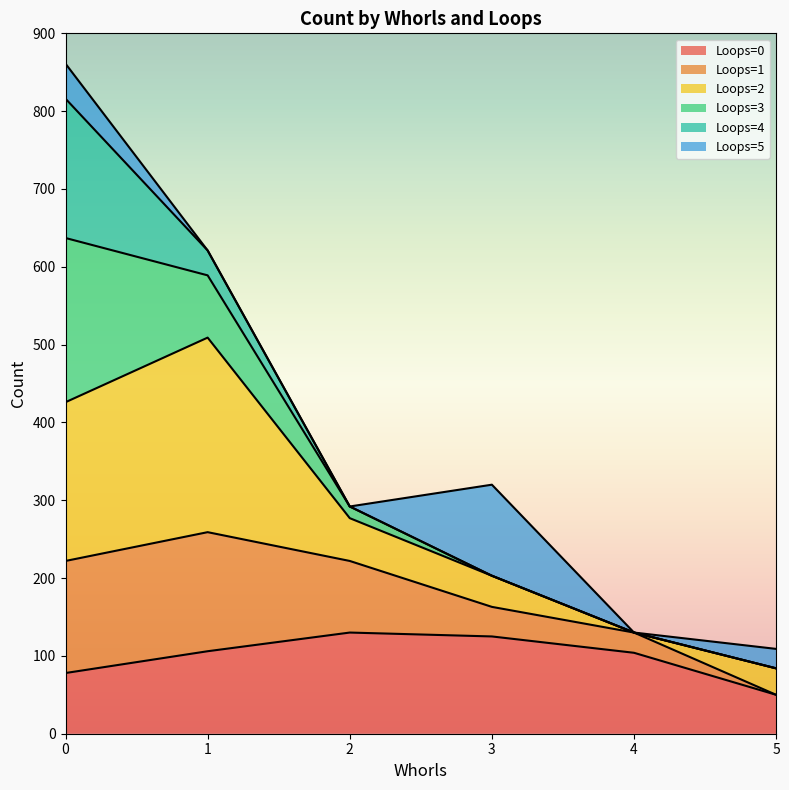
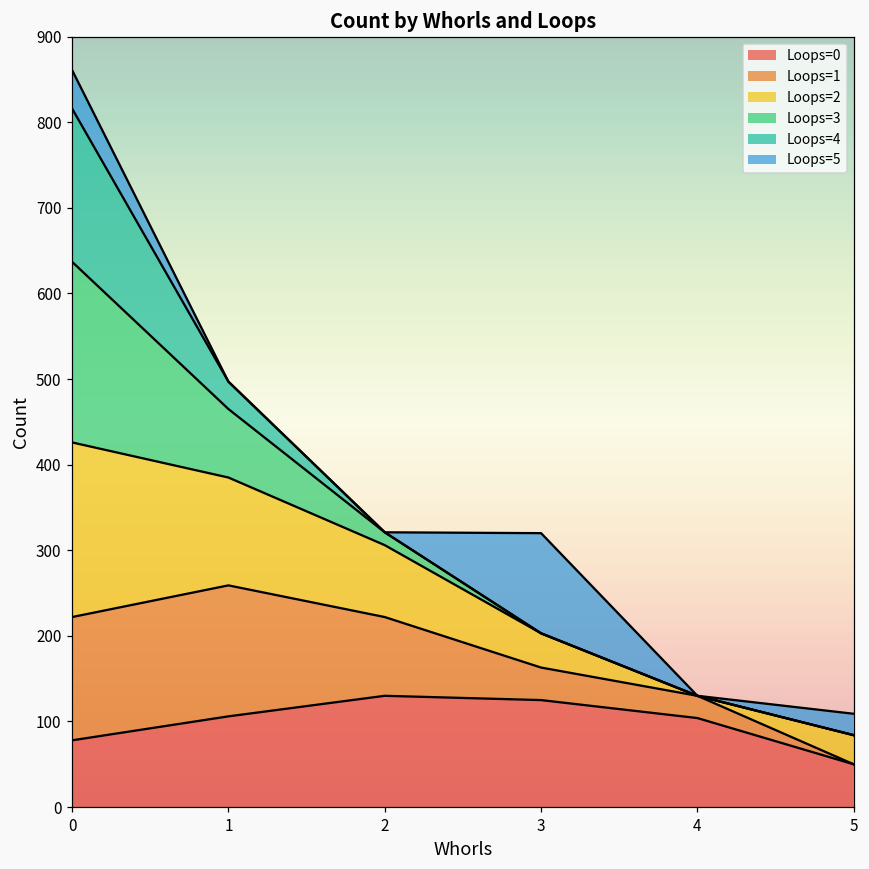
Loops=2, 1: 250 -> 130
Loops=2, 2: 60 -> 80
